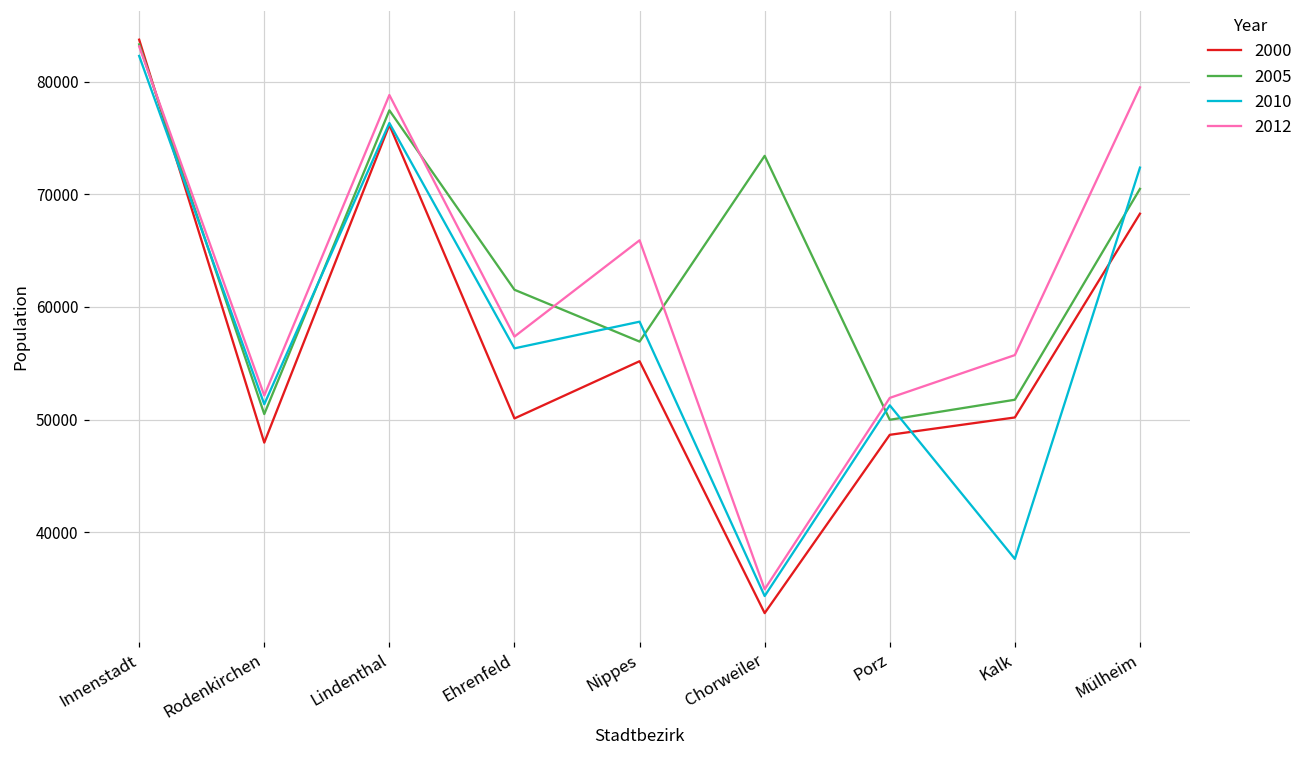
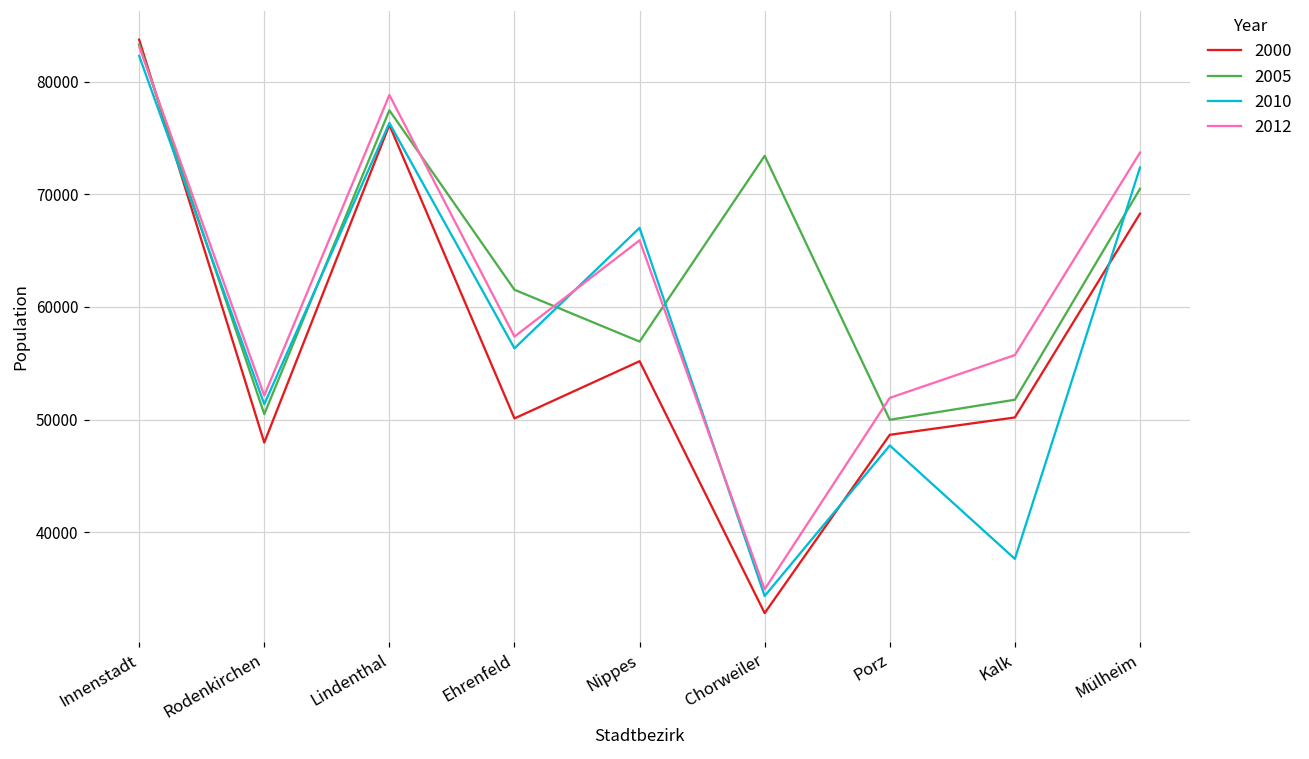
2010, Nippes: 58700 -> 67000
2010, Porz: 51300 -> 47700
2012, Mülheim: 79500 -> 73700
